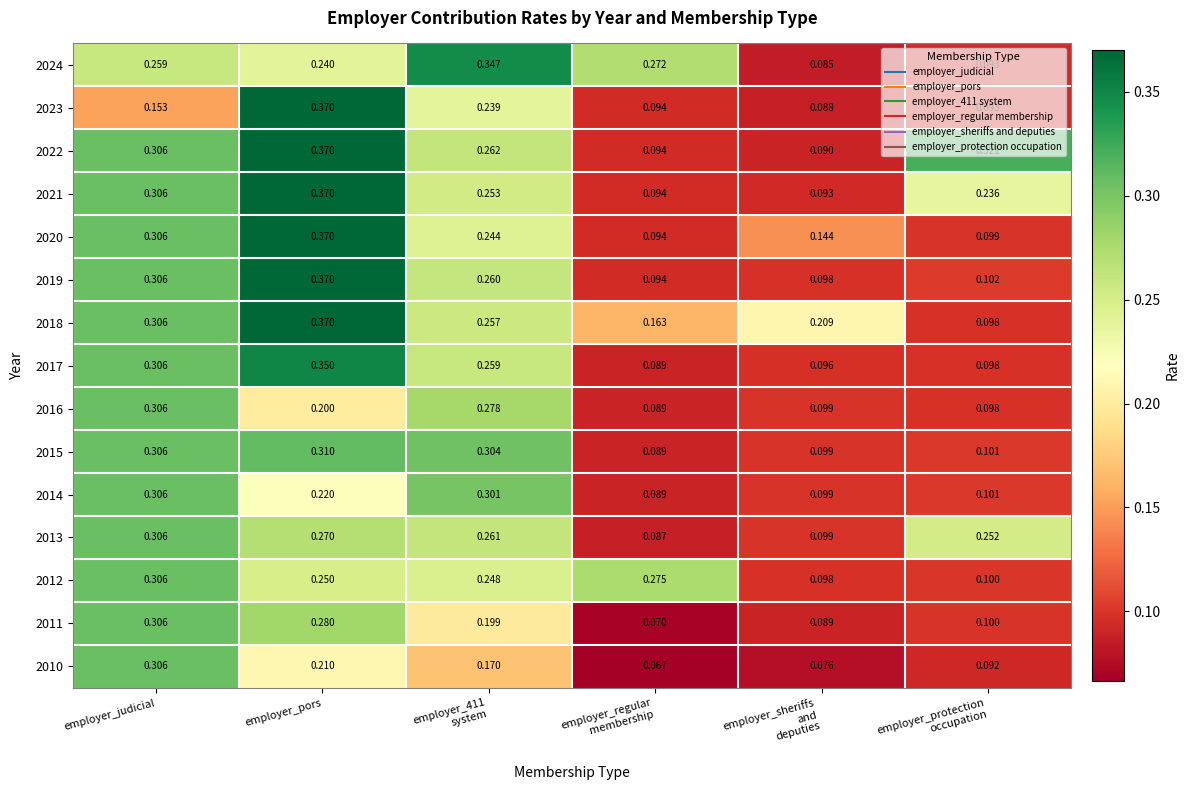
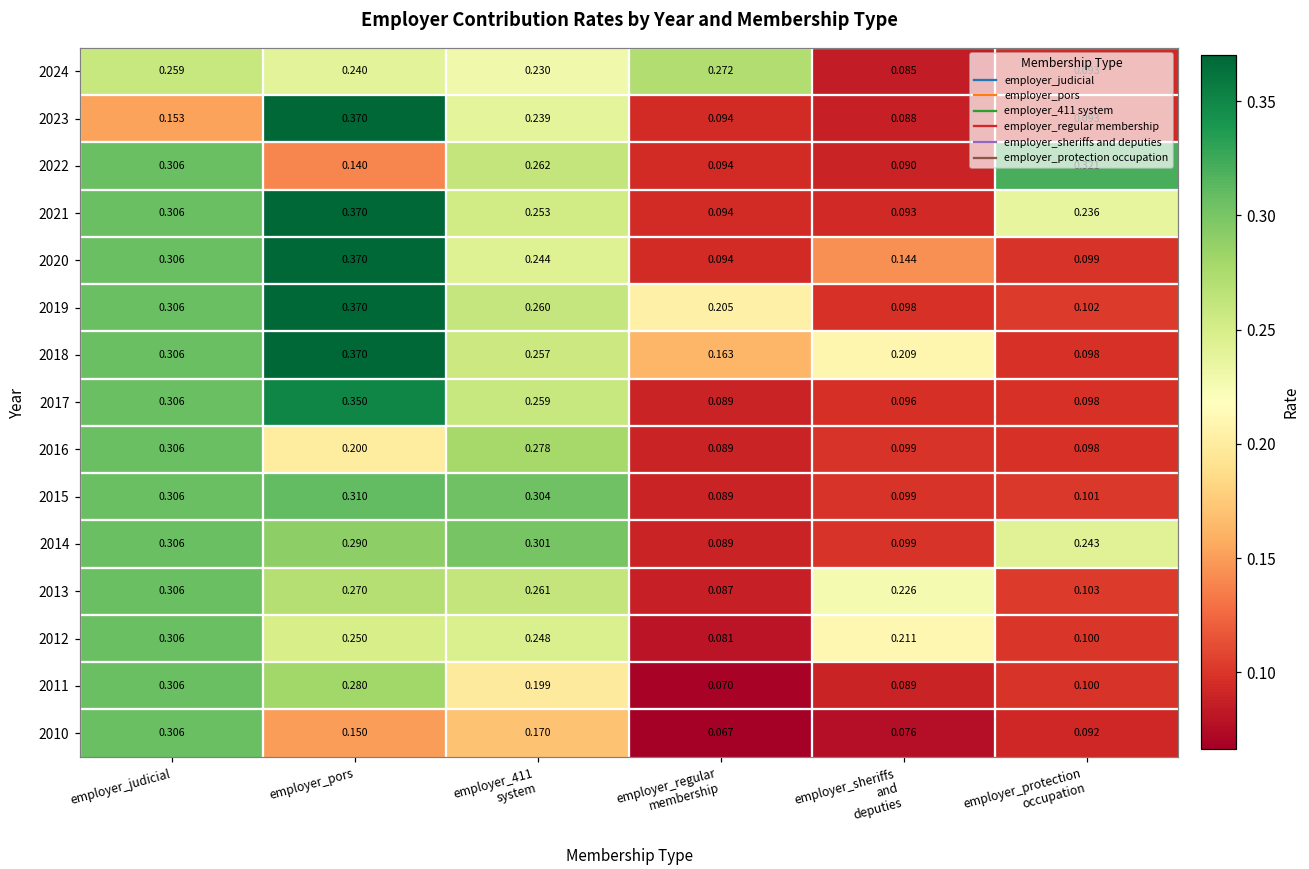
2024, employer_411 system: 0.347 -> 0.230
2022, employer_pors: 0.370 -> 0.140
2019, employer_regular membership: 0.094 -> 0.205
2014, employer_pors: 0.220 -> 0.290
2014, employer_protection occupation: 0.101 -> 0.243
2013, employer_sheriffs and deputies: 0.099 -> 0.226
2013, employer_protection occupation: 0.252 -> 0.103
2012, employer_regular membership: 0.275 -> 0.081
2012, employer_sheriffs and deputies: 0.098 -> 0.211
2010, employer_pors: 0.210 -> 0.150
